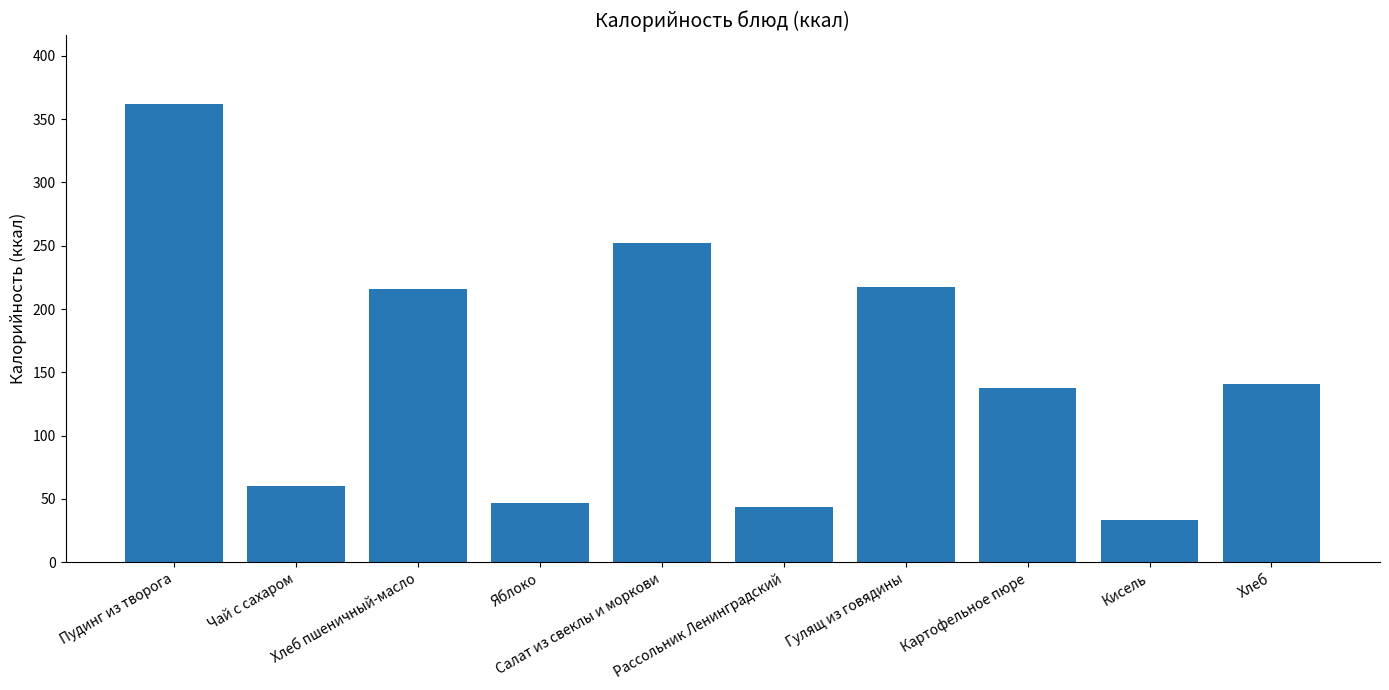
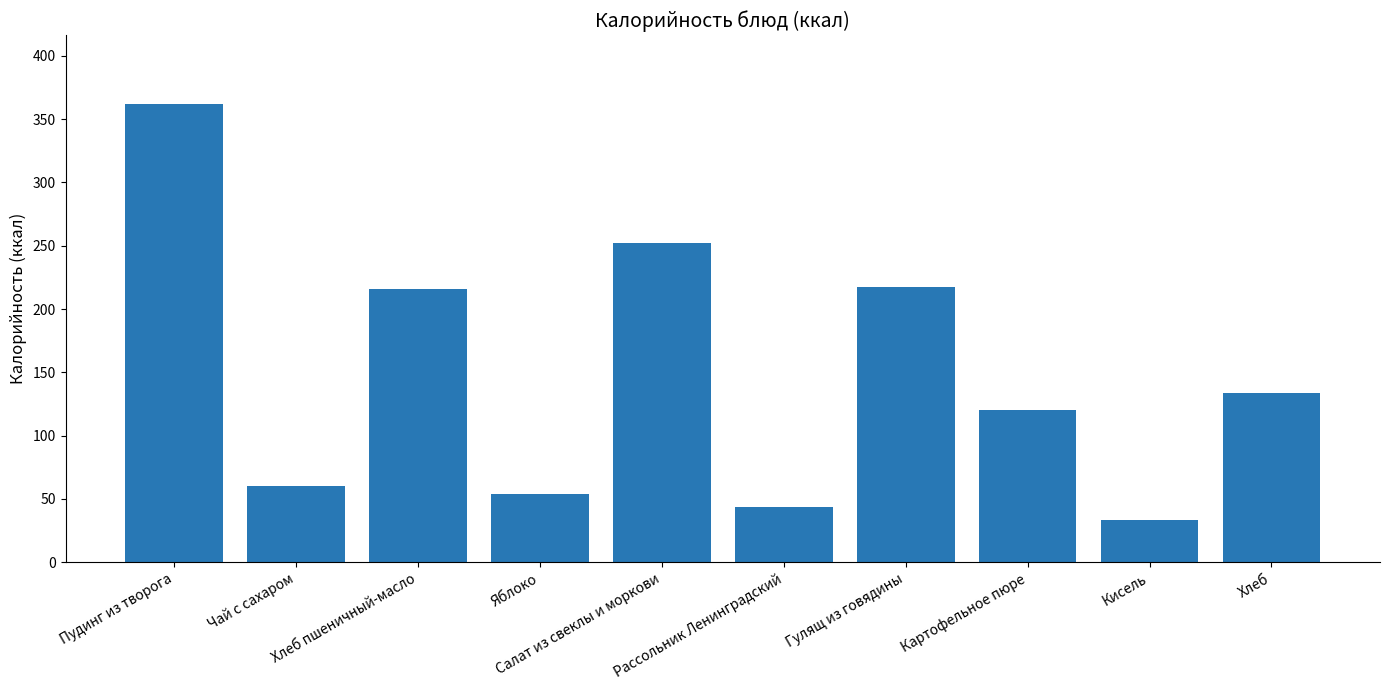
Яблоко: 47 -> 54
Картофельное пюре: 138 -> 120
Хлеб: 141 -> 134
